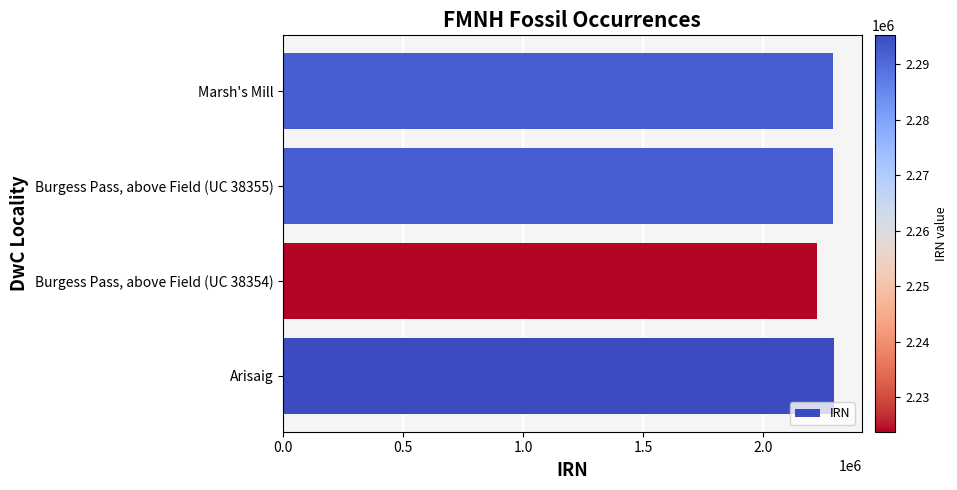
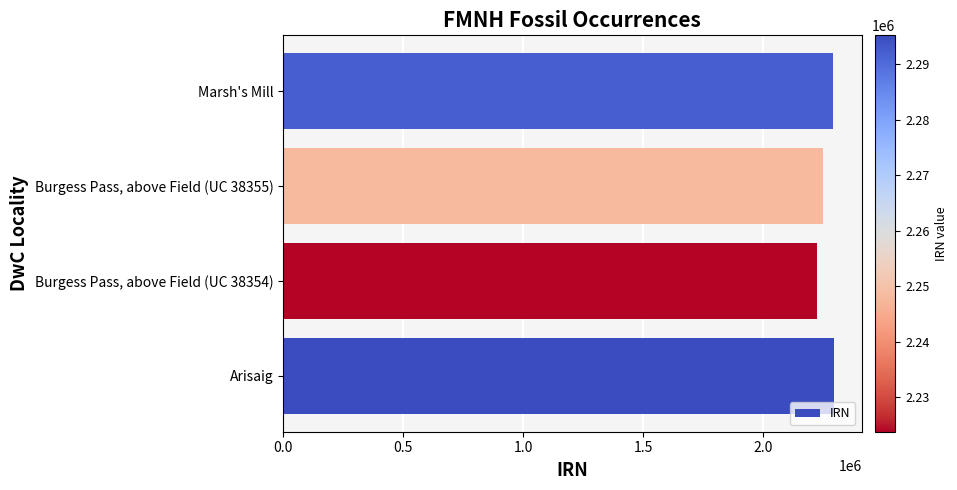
Burgess Pass, above Field (UC 38355): 2290000 -> 2250000
